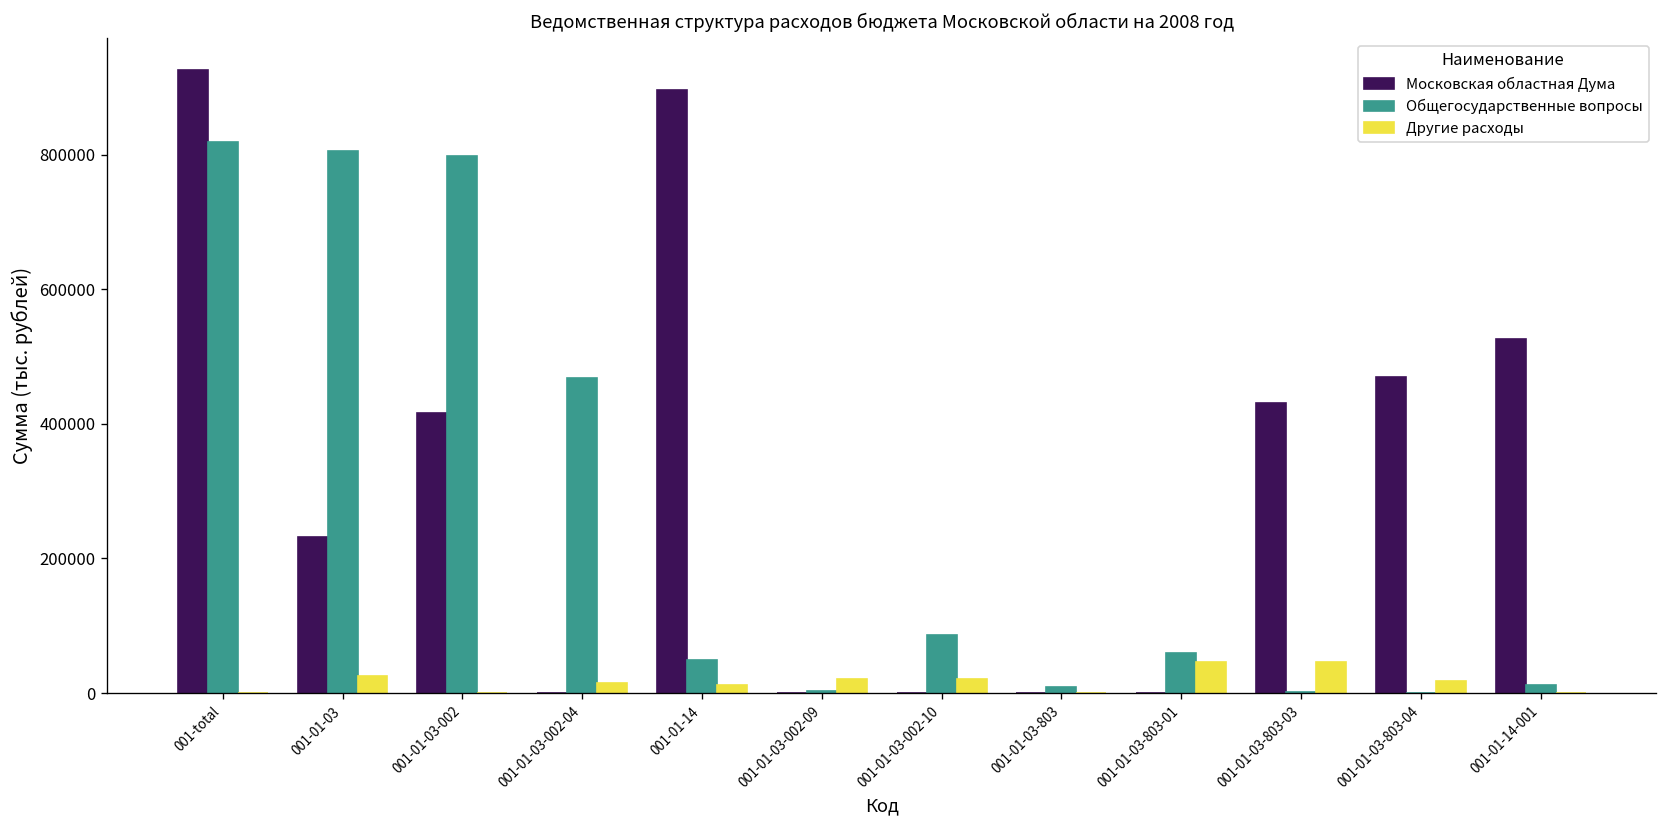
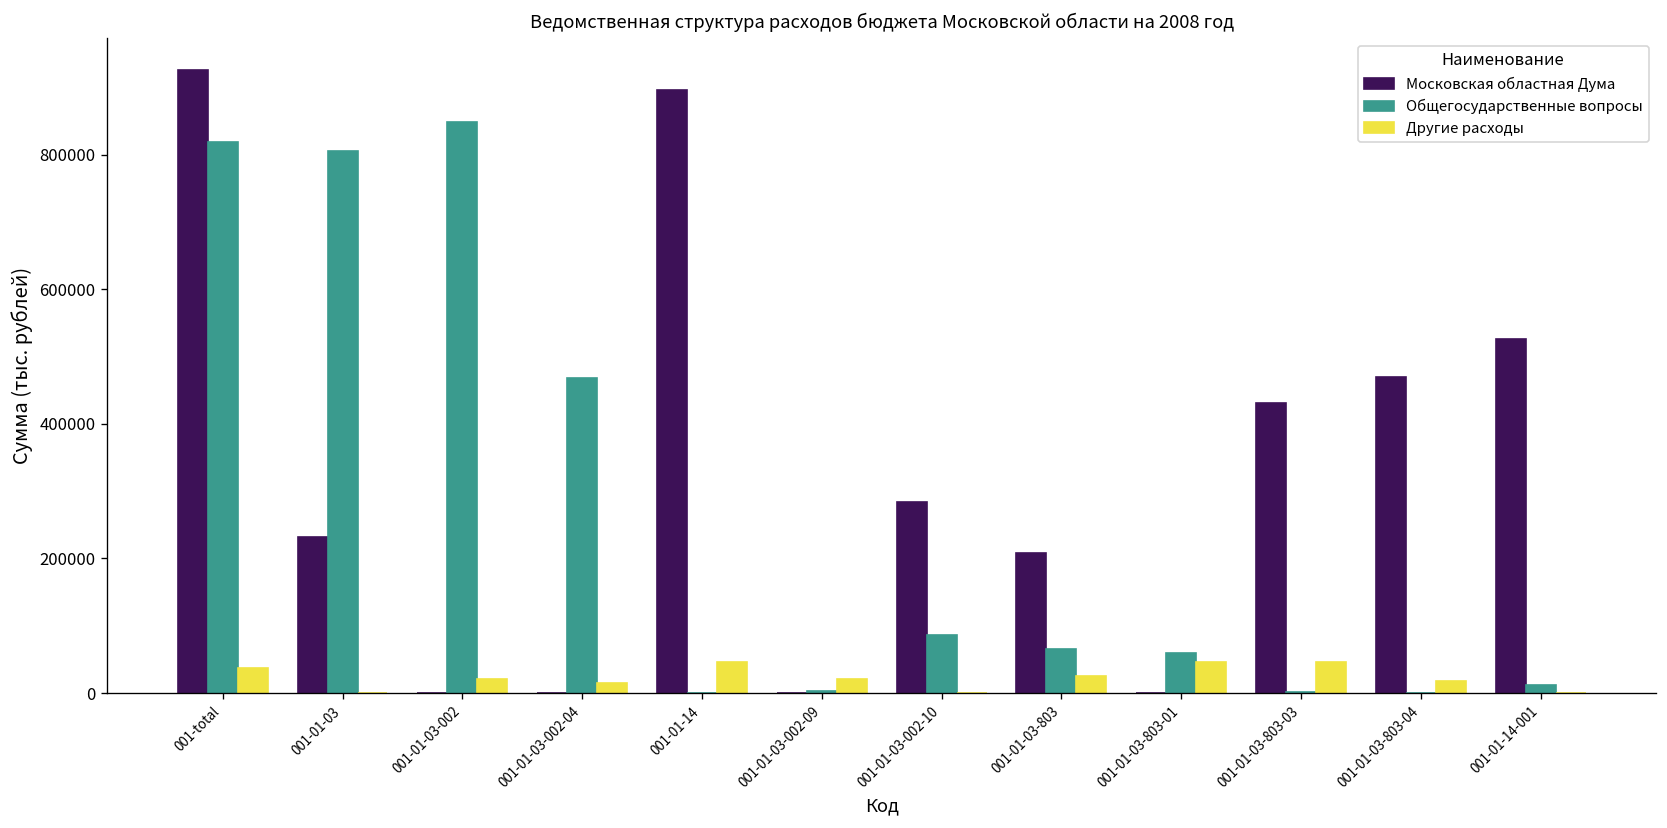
Другие расходы, 001-total: 0 -> 40000
Другие расходы, 001-01-03: 30000 -> 0
Московская областная Дума, 001-01-03-002: 420000 -> 0
Общегосударственные вопросы, 001-01-03-002: 800000 -> 850000
Другие расходы, 001-01-03-002: 0 -> 20000
Общегосударственные вопросы, 001-01-14: 50000 -> 0
Другие расходы, 001-01-14: 10000 -> 50000
Московская областная Дума, 001-01-03-002-10: 0 -> 280000
Другие расходы, 001-01-03-002-10: 20000 -> 0
Московская областная Дума, 001-01-03-803: 0 -> 210000
Общегосударственные вопросы, 001-01-03-803: 10000 -> 70000
Другие расходы, 001-01-03-803: 0 -> 30000
